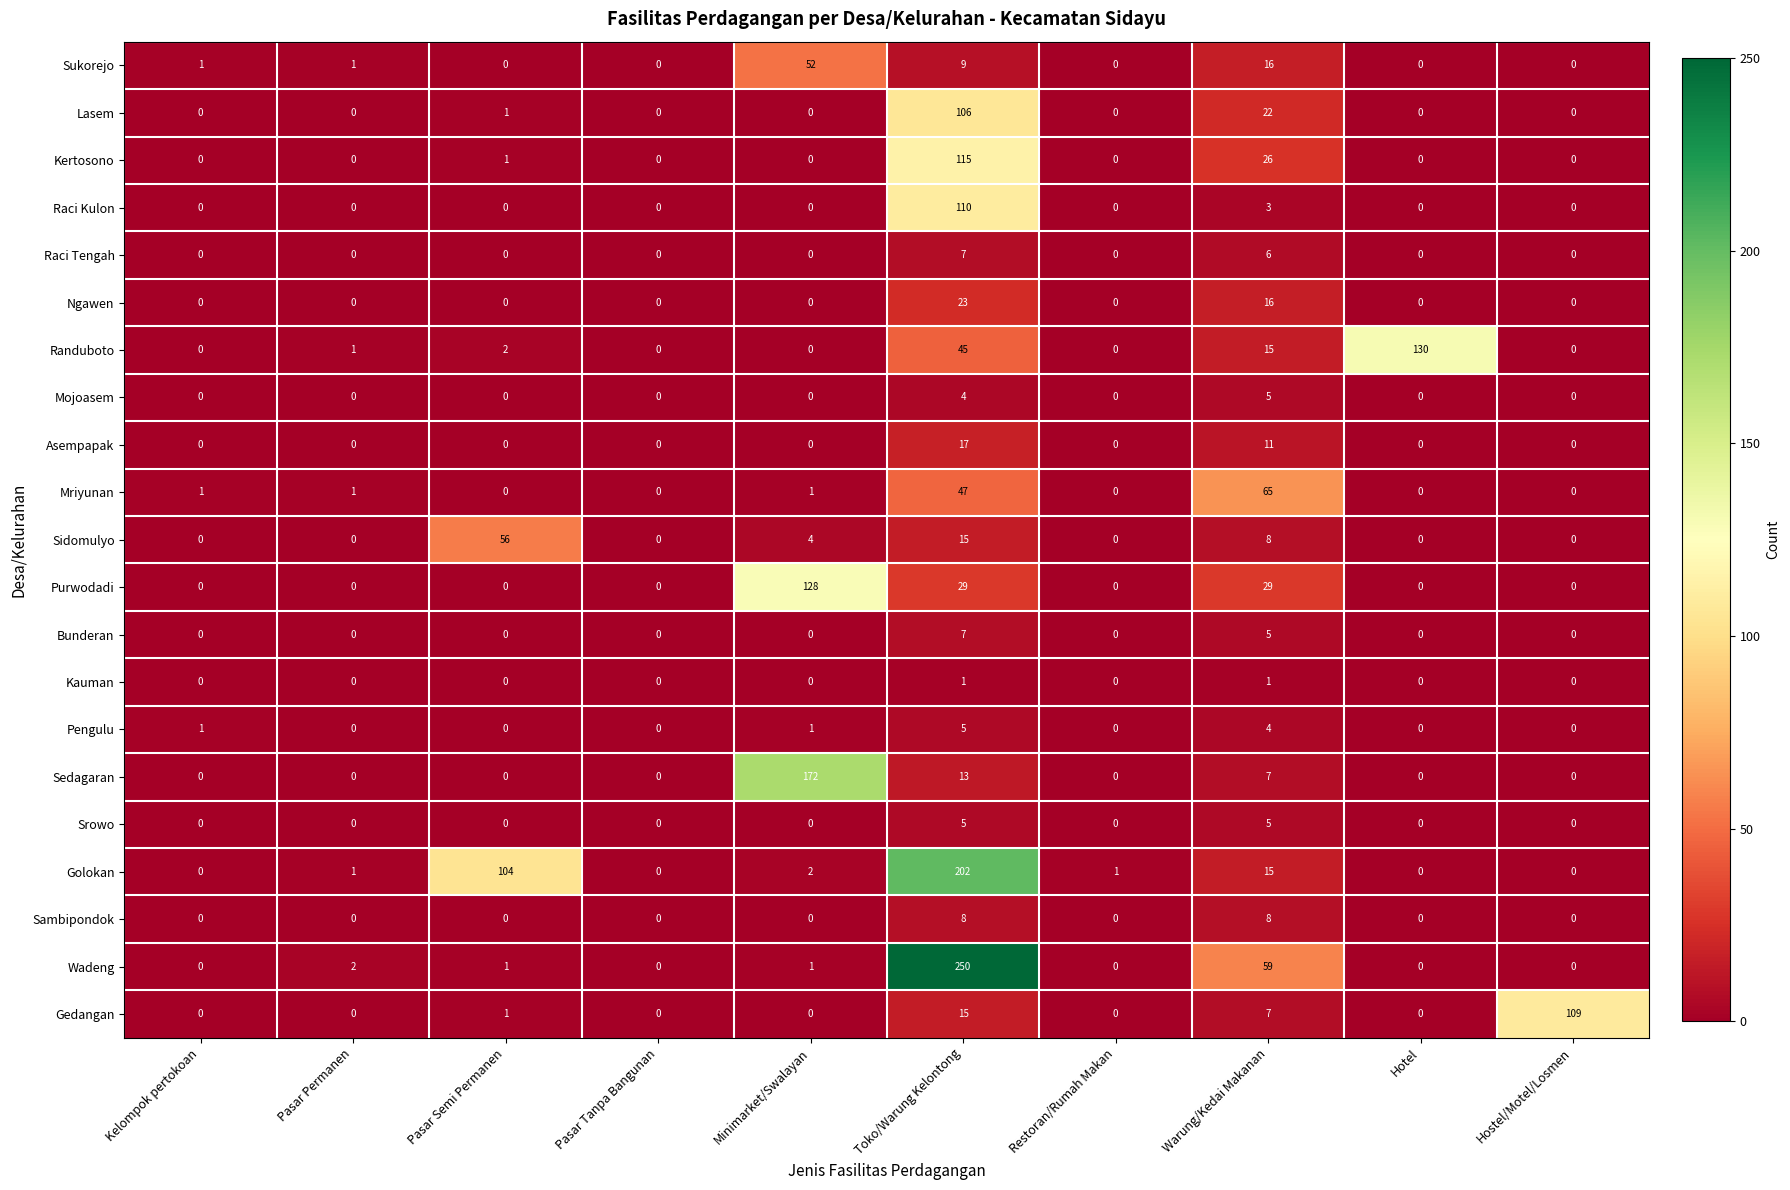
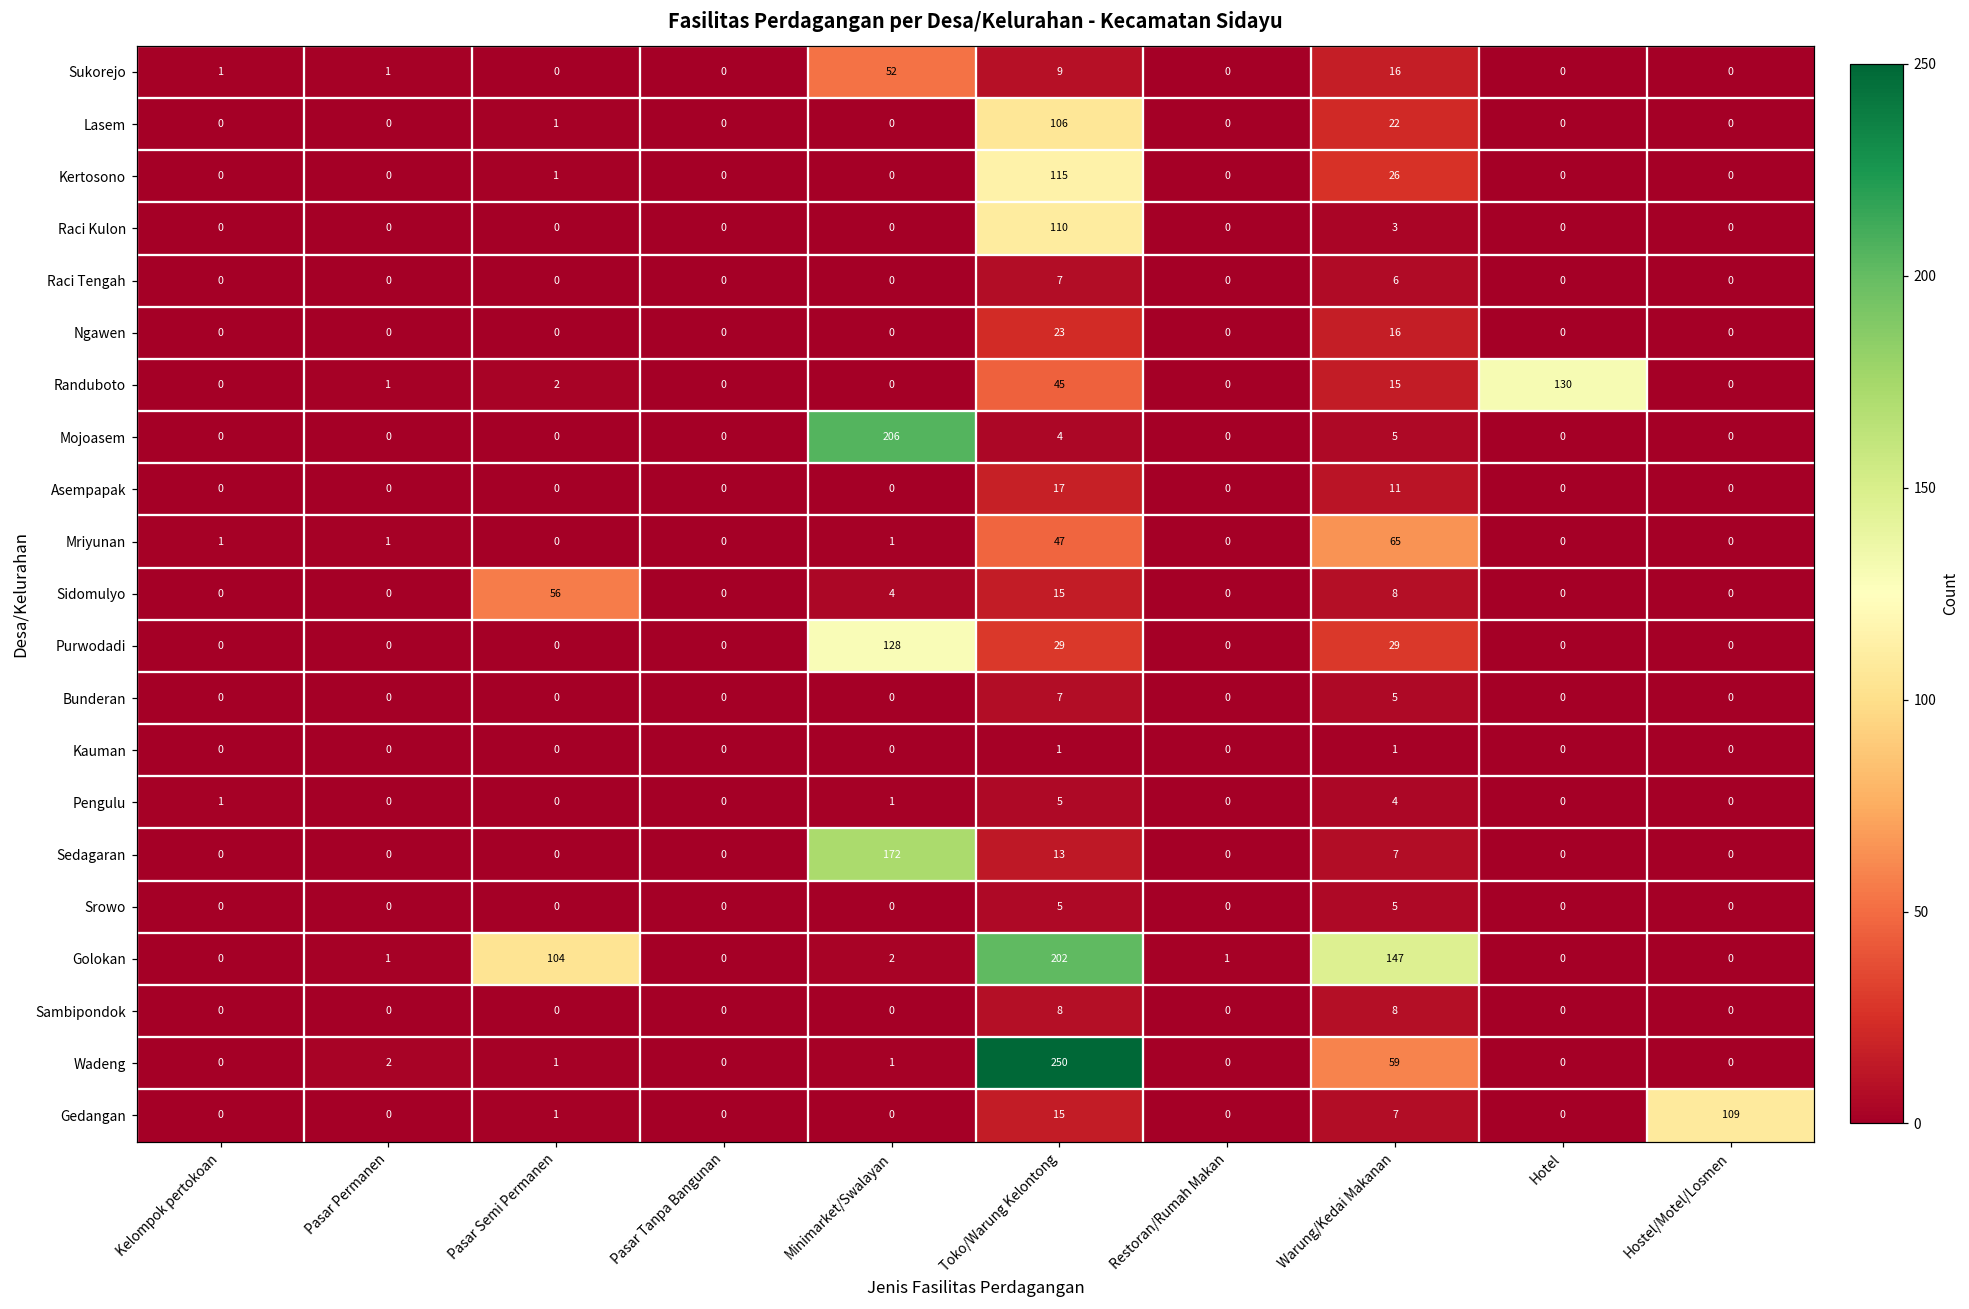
Mojoasem, Minimarket/Swalayan: 0 -> 206
Golokan, Warung/Kedai Makanan: 15 -> 147
